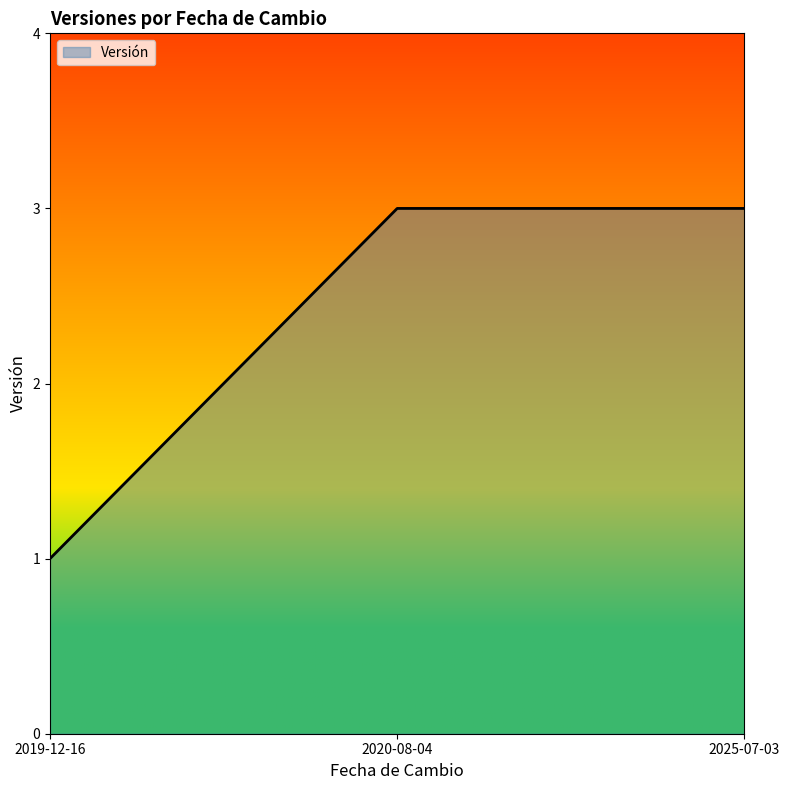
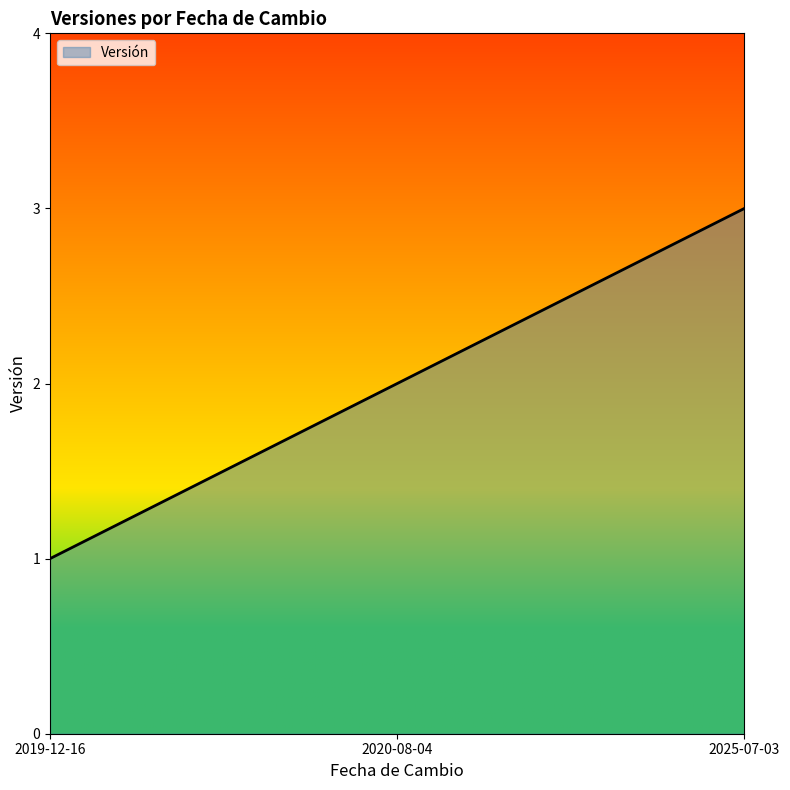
2020-08-04: 3 -> 2
